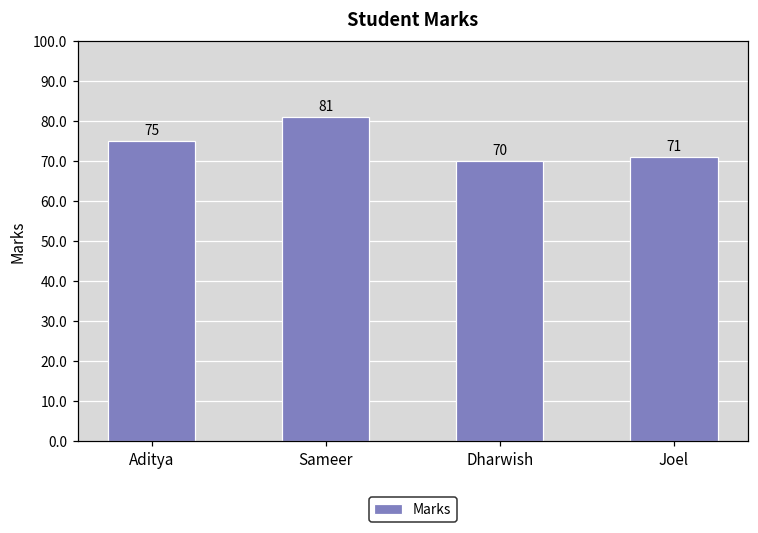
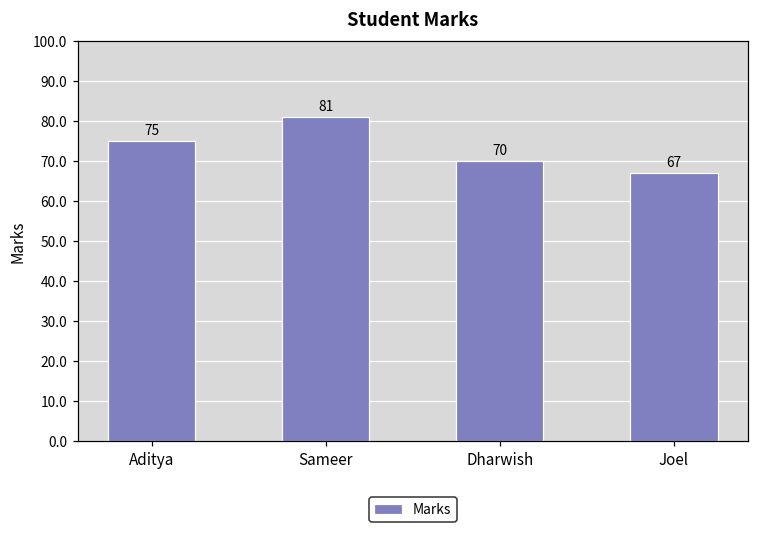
Joel: 71 -> 67
